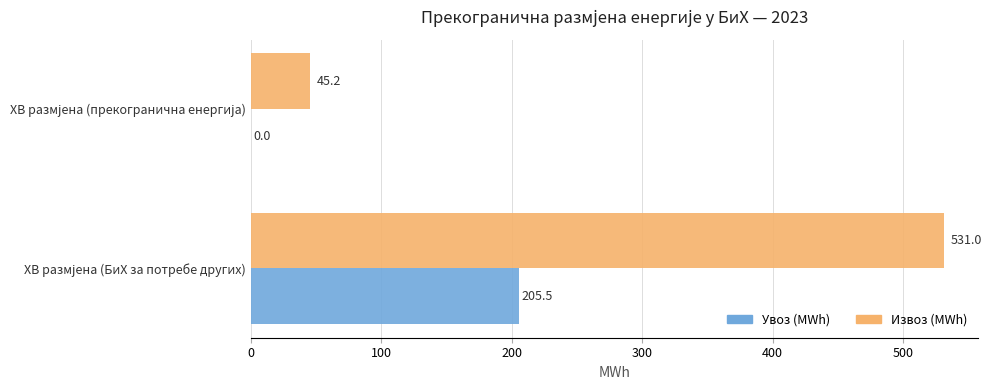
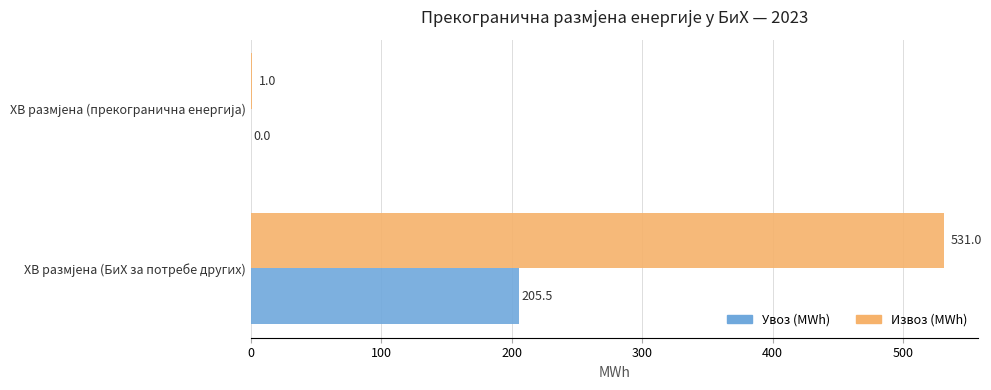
Извоз (MWh), XB размјена (прекогранична енергија): 45.2 -> 1.0
